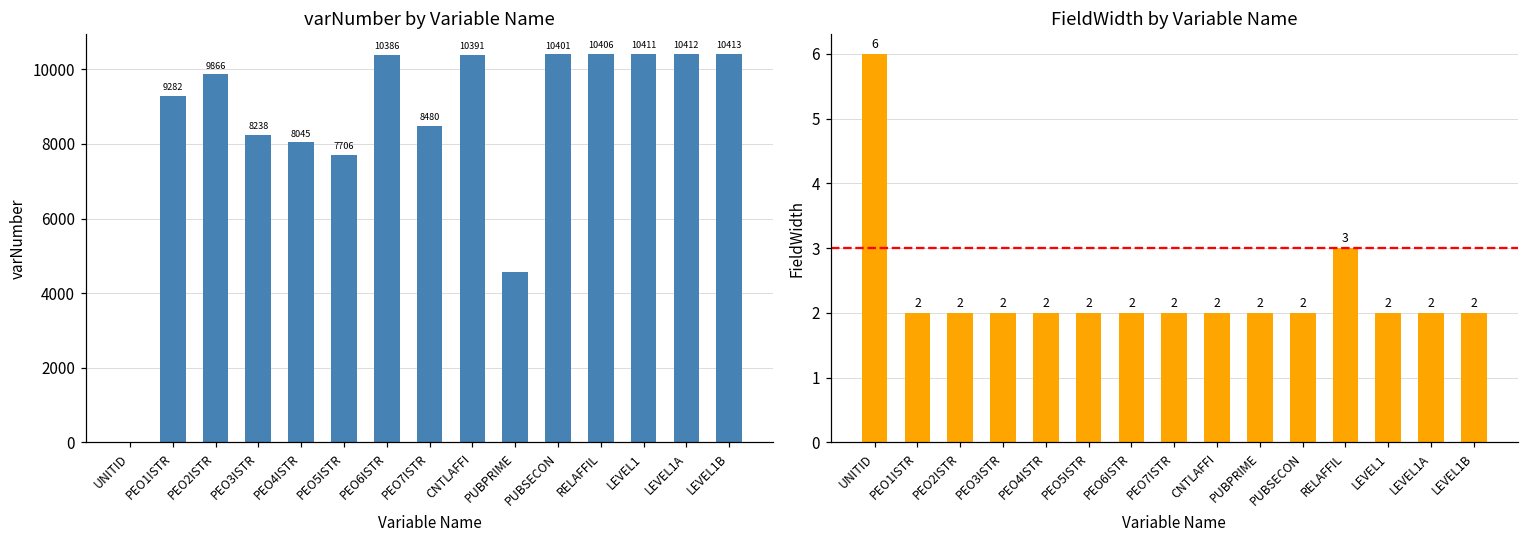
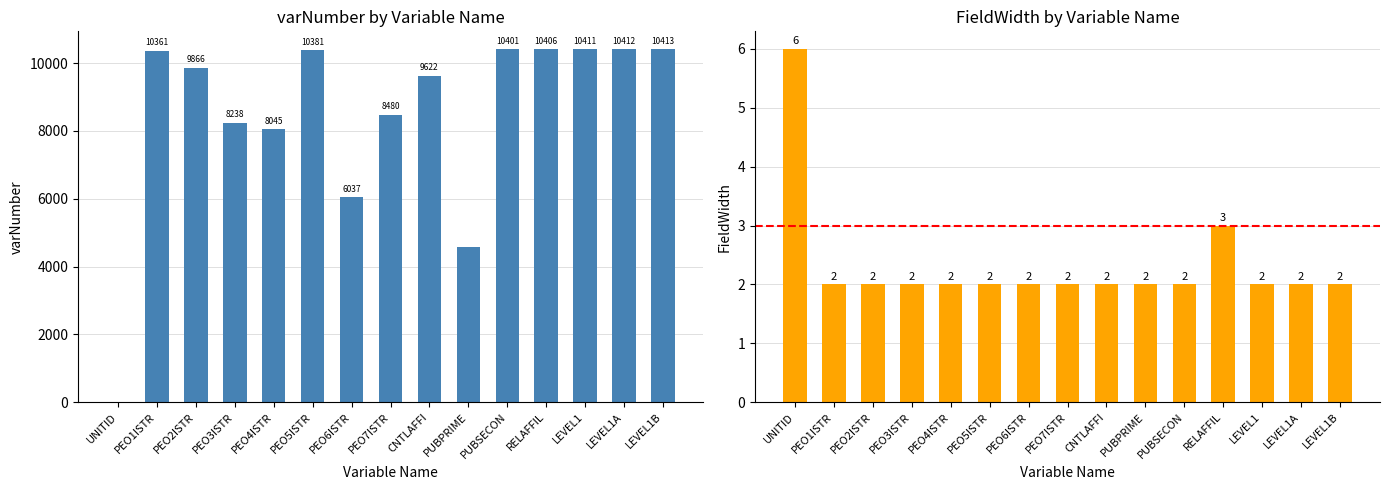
varNumber by Variable Name, PEO1ISTR: 9282 -> 10361
varNumber by Variable Name, PEO5ISTR: 7706 -> 10381
varNumber by Variable Name, PEO6ISTR: 10386 -> 6037
varNumber by Variable Name, CNTLAFFI: 10391 -> 9622
